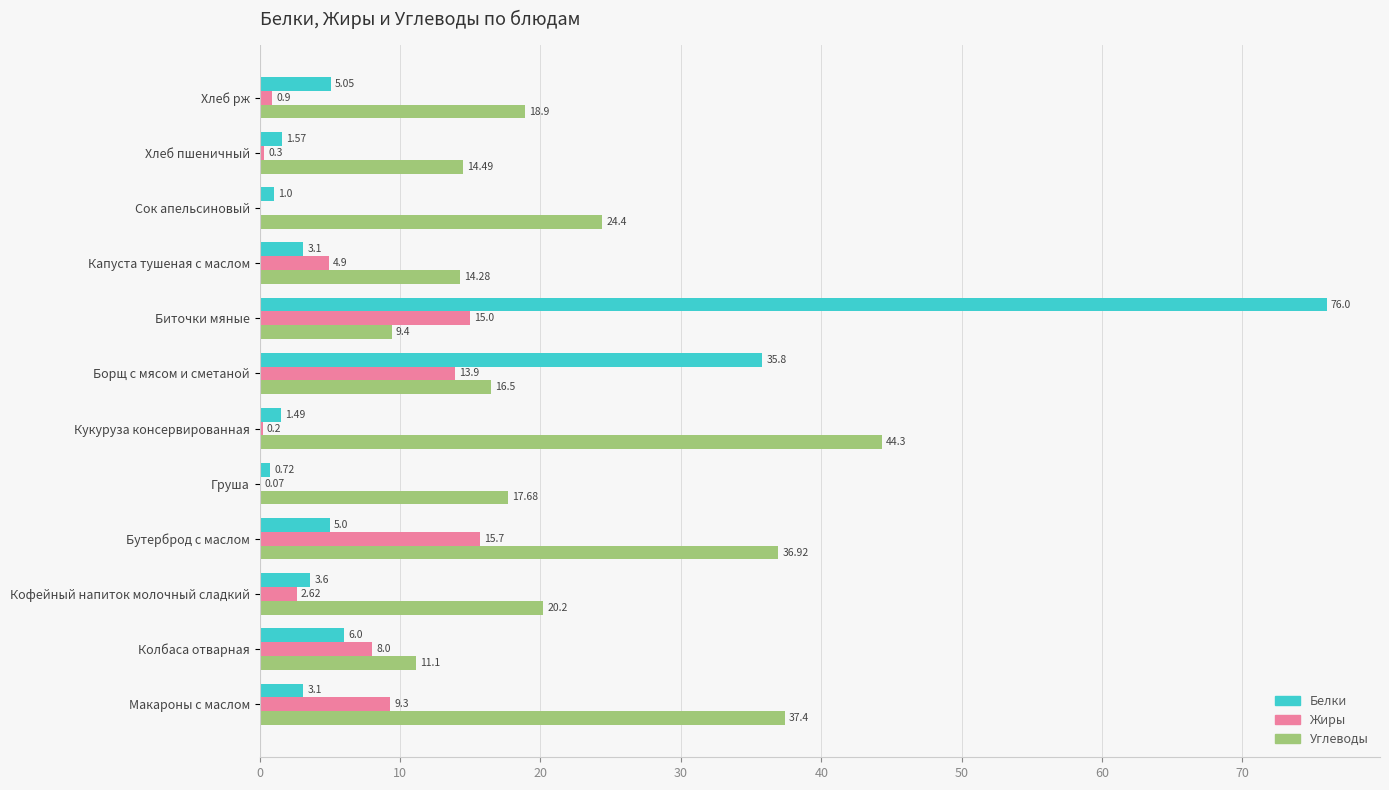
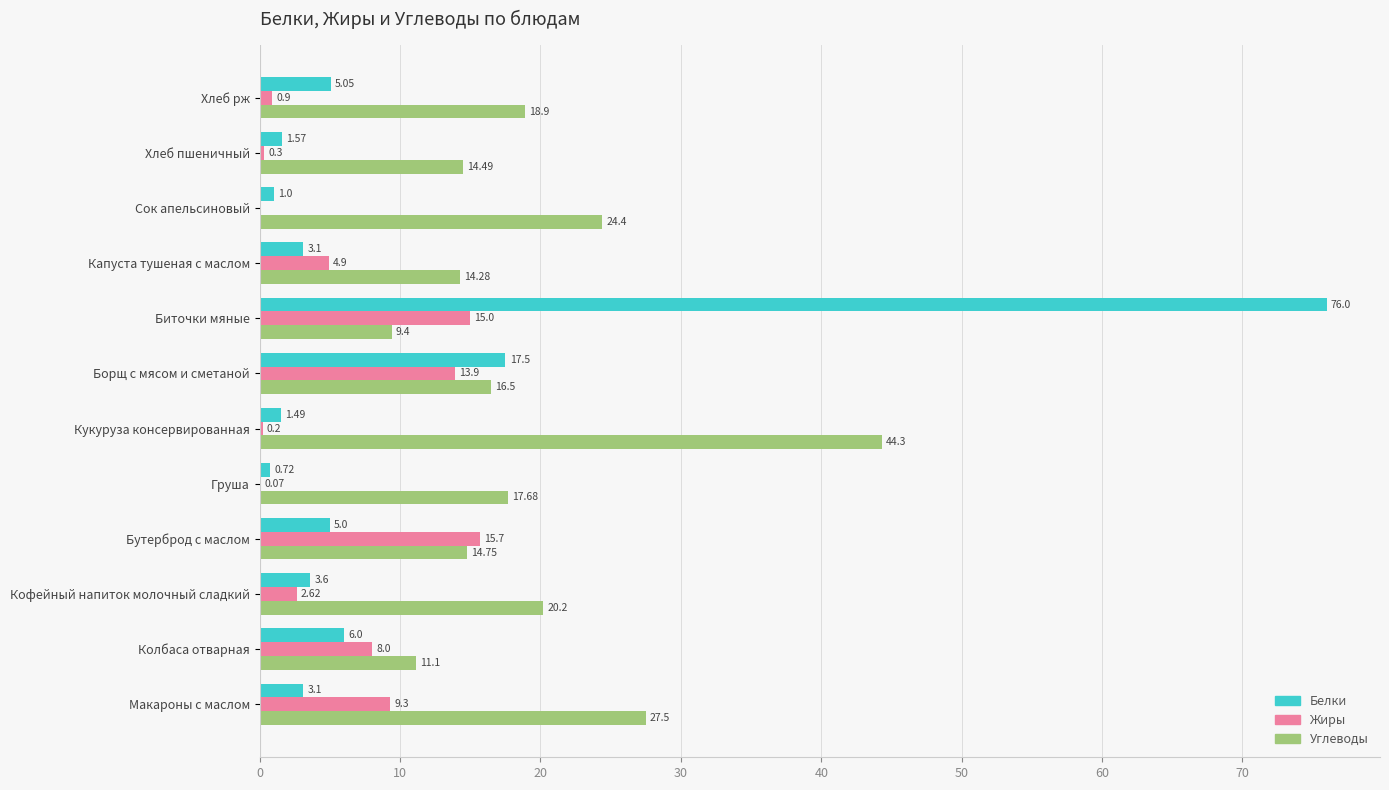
Белки, Борщ с мясом и сметаной: 35.8 -> 17.5
Углеводы, Бутерброд с маслом: 36.92 -> 14.75
Углеводы, Макароны с маслом: 37.4 -> 27.5
